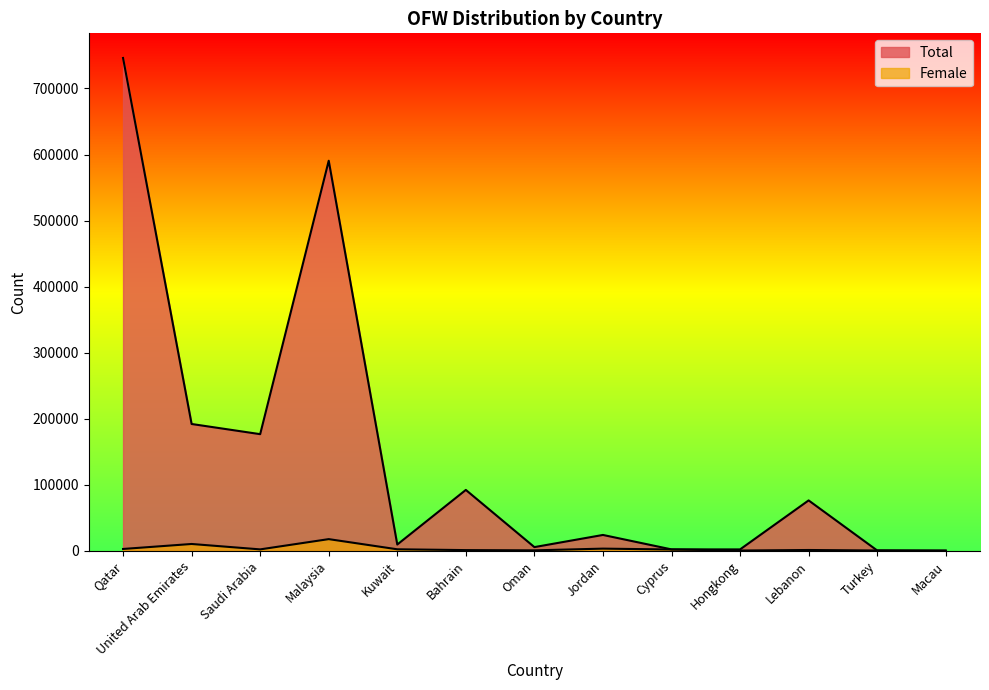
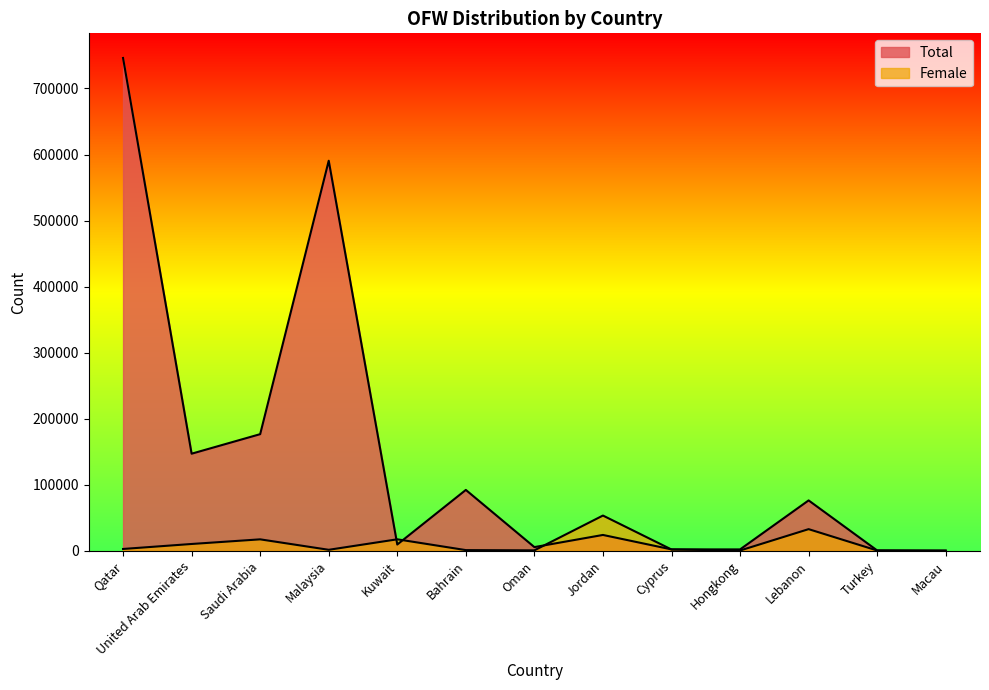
Total, United Arab Emirates: 190000 -> 150000
Female, Saudi Arabia: 0 -> 20000
Female, Malaysia: 20000 -> 0
Female, Kuwait: 0 -> 20000
Female, Jordan: 0 -> 50000
Female, Lebanon: 0 -> 30000
